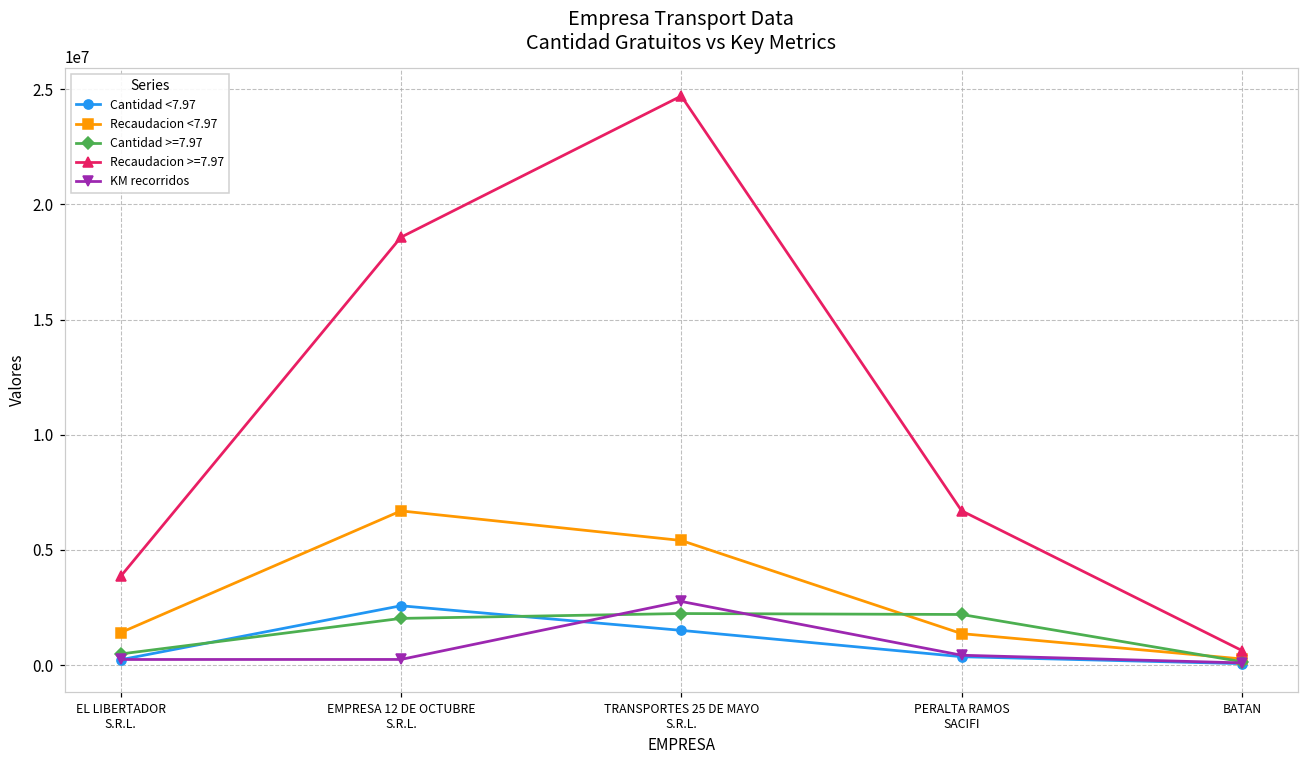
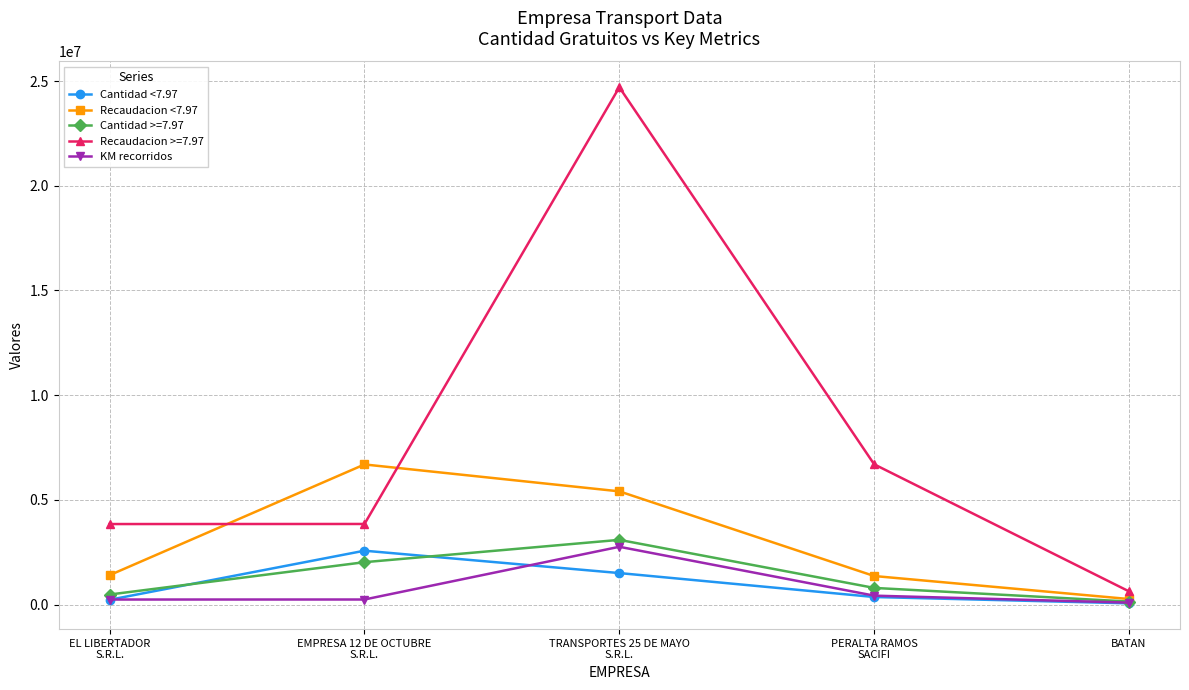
Recaudacion >=7.97, EMPRESA 12 DE OCTUBRE S.R.L.: 18600000 -> 3900000
Cantidad >=7.97, TRANSPORTES 25 DE MAYO S.R.L.: 2200000 -> 3100000
Cantidad >=7.97, PERALTA RAMOS SACIFI: 2200000 -> 800000
